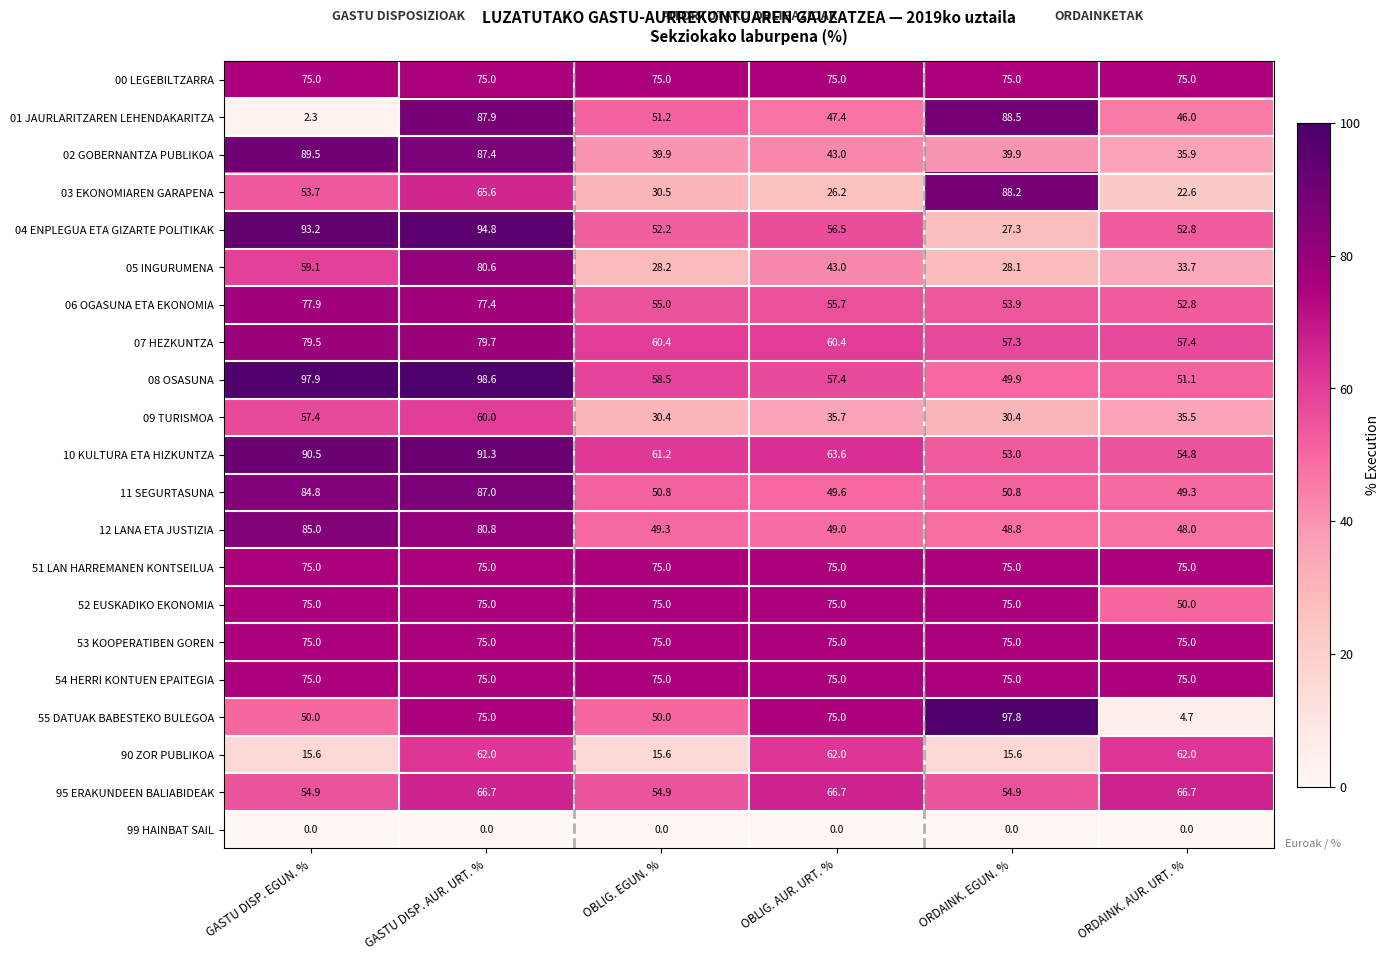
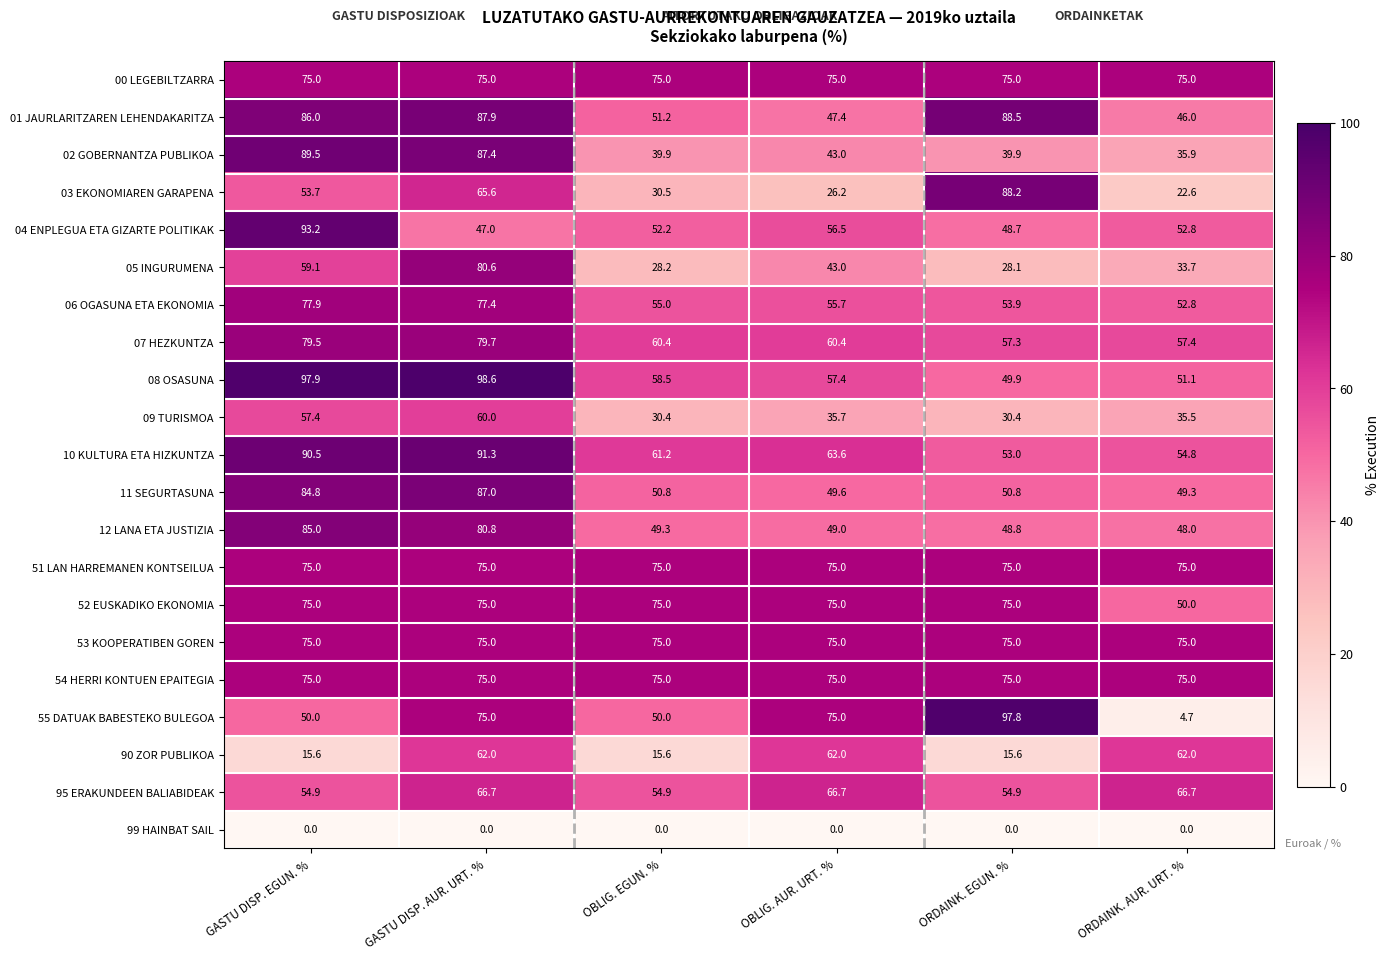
01 JAURLARITZAREN LEHENDAKARITZA, GASTU DISP. EGUN. %: 2.3 -> 86.0
04 ENPLEGUA ETA GIZARTE POLITIKAK, GASTU DISP. AUR. URT. %: 94.8 -> 47.0
04 ENPLEGUA ETA GIZARTE POLITIKAK, ORDAINK. EGUN. %: 27.3 -> 48.7
